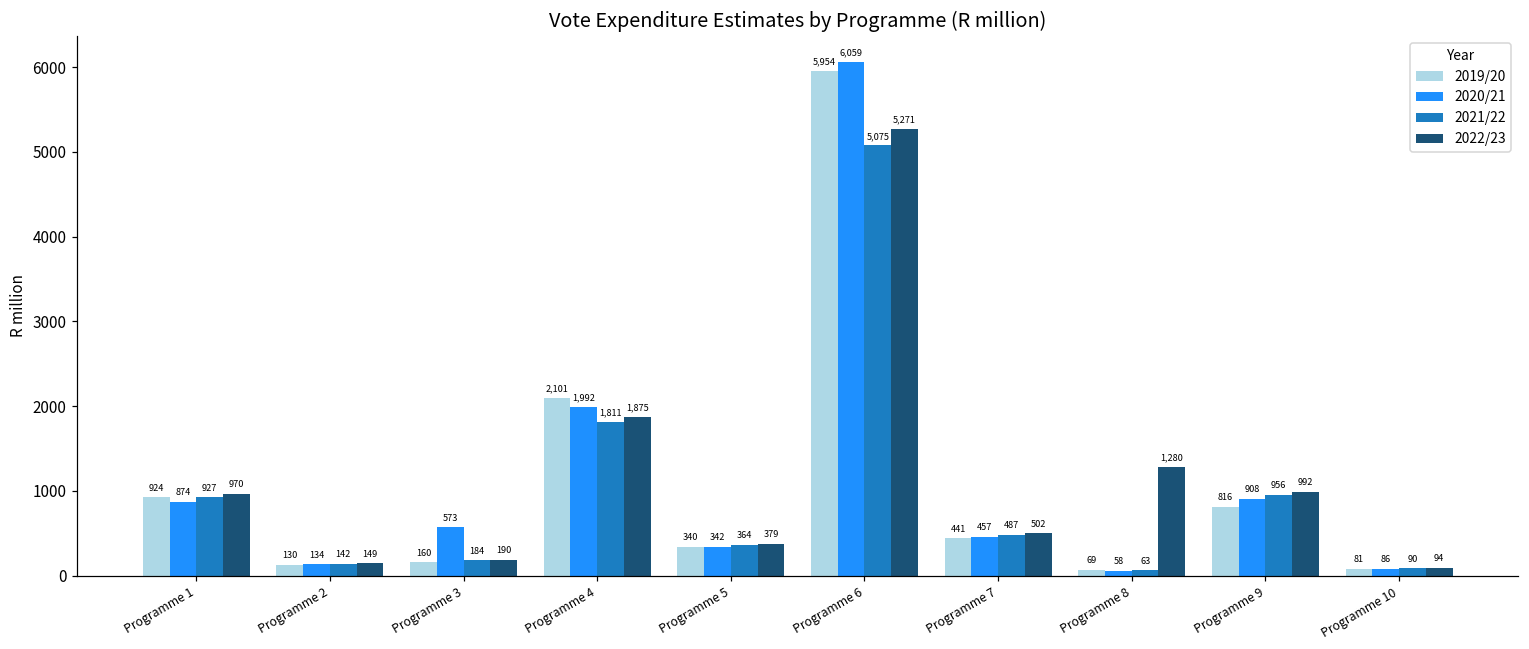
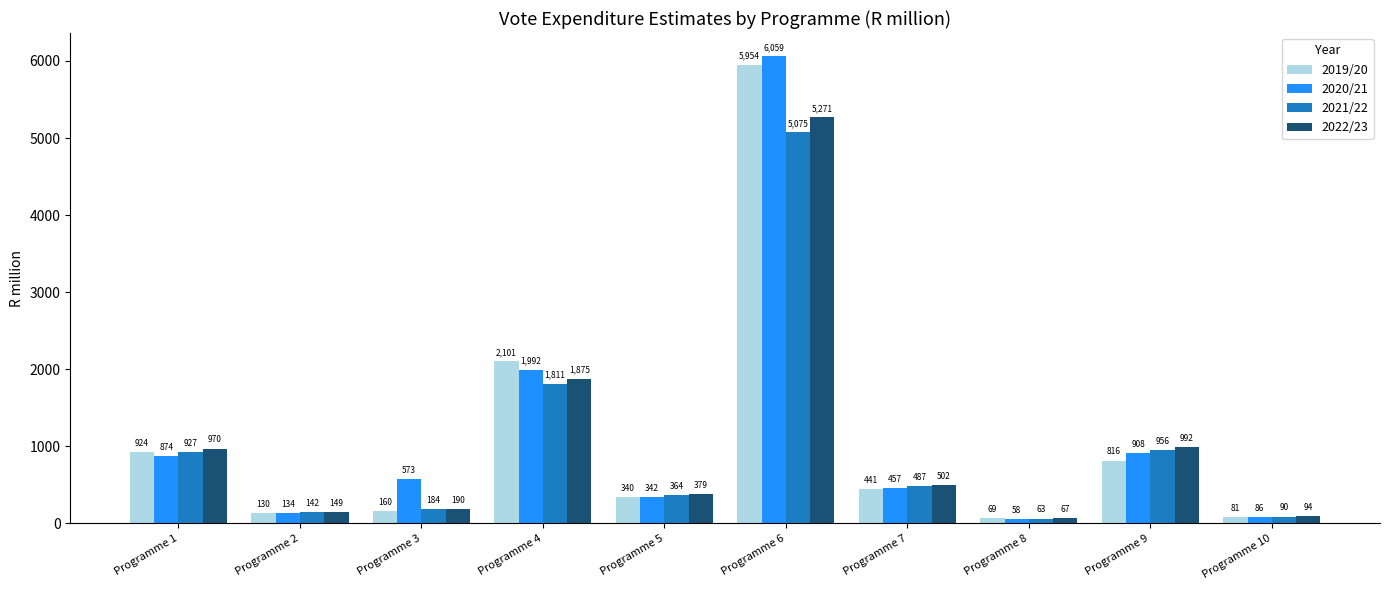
2022/23, Programme 8: 1,280 -> 67
